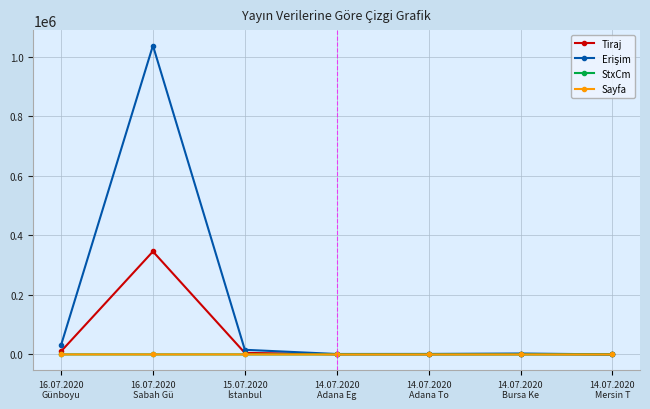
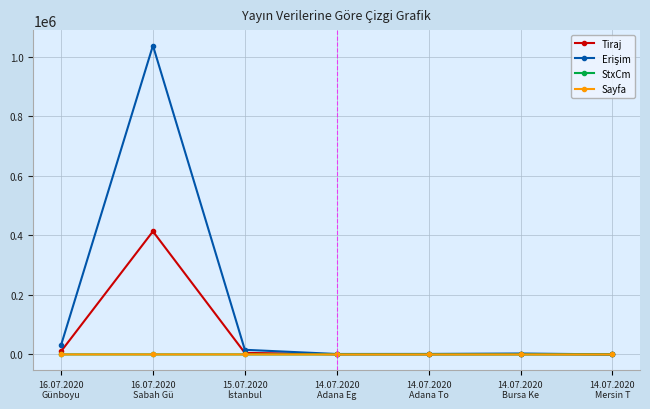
Tiraj, 16.07.2020 Sabah Gü: 350000 -> 410000
